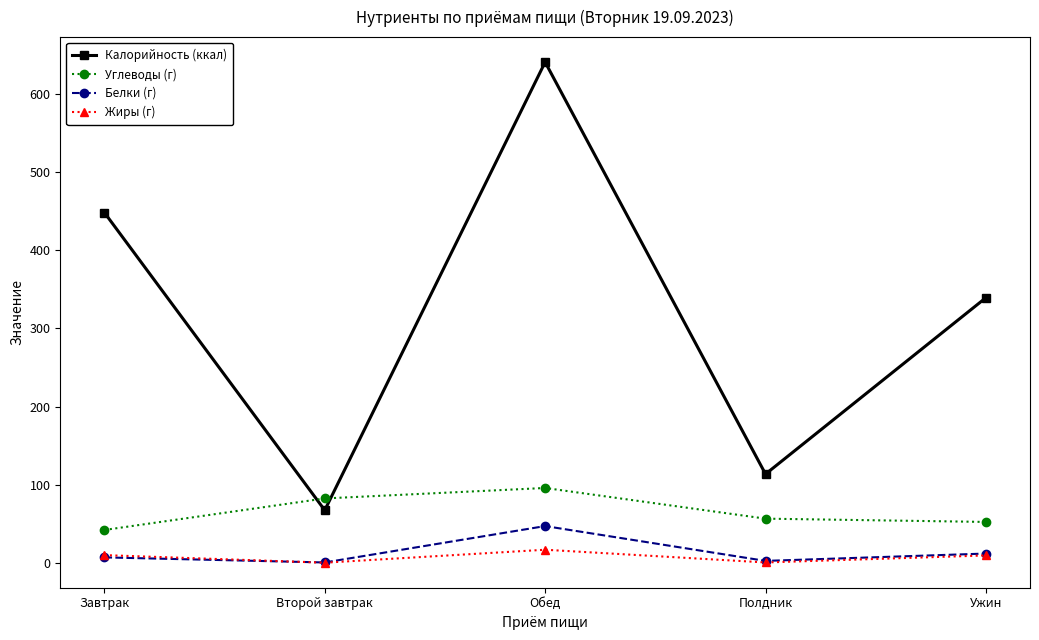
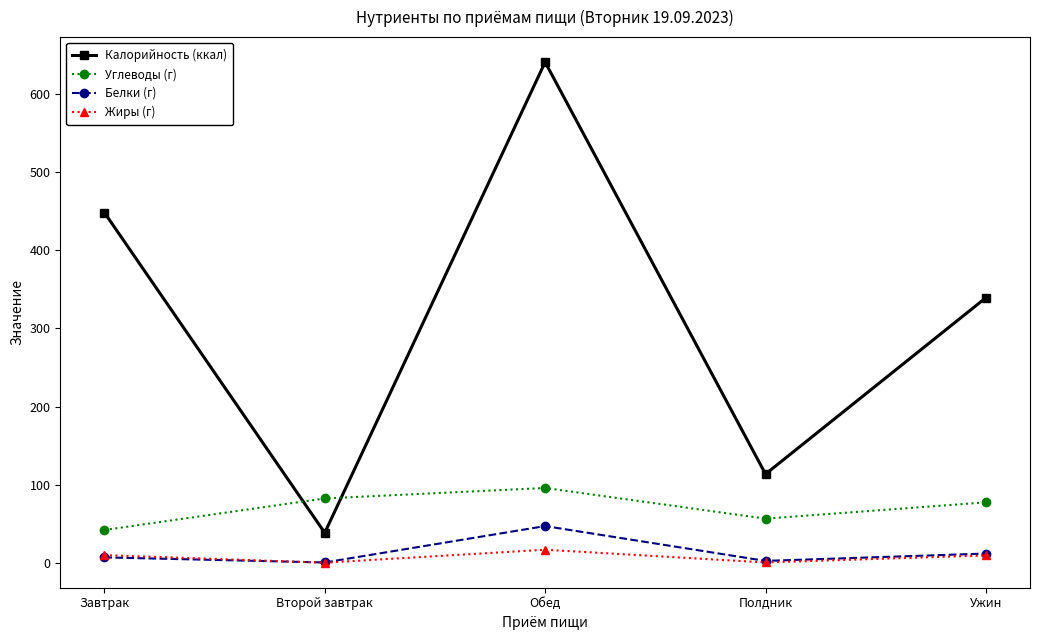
Калорийность (ккал), Второй завтрак: 70 -> 40
Углеводы (г), Ужин: 50 -> 80
